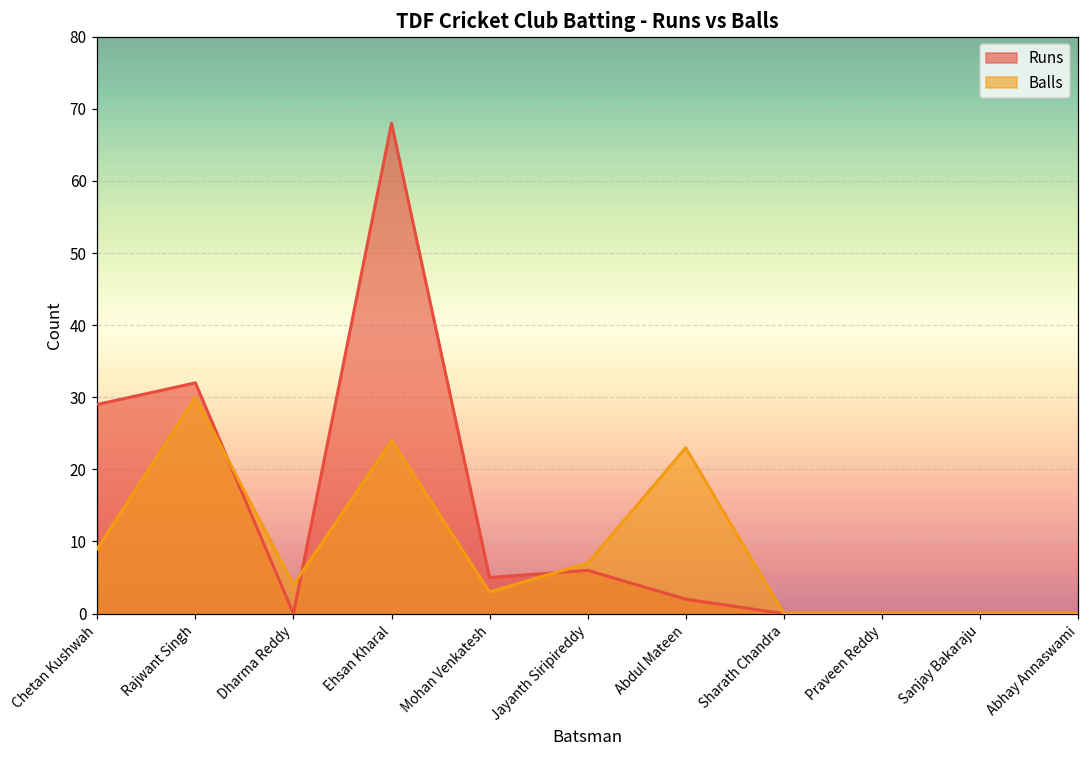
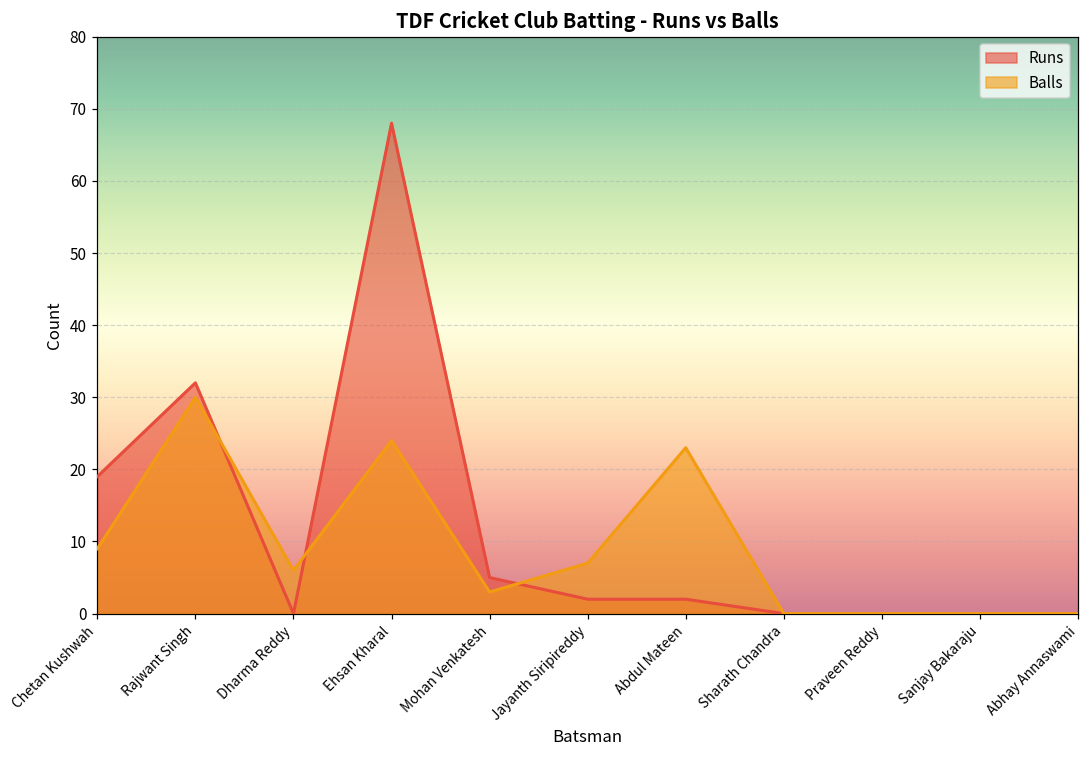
Runs, Chetan Kushwah: 29 -> 19
Balls, Dharma Reddy: 4 -> 6
Runs, Jayanth Siripireddy: 6 -> 2
